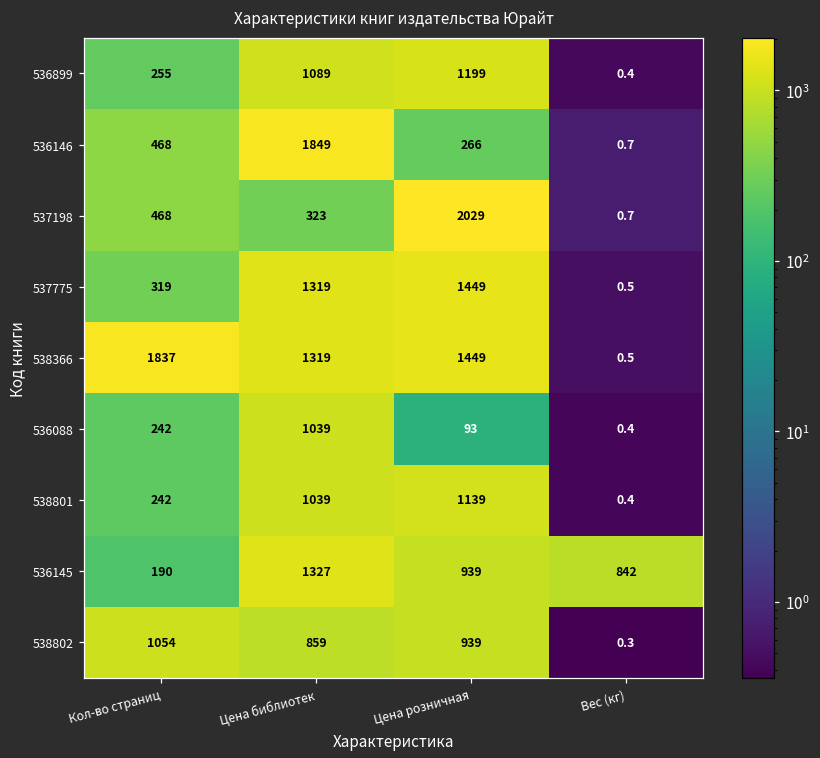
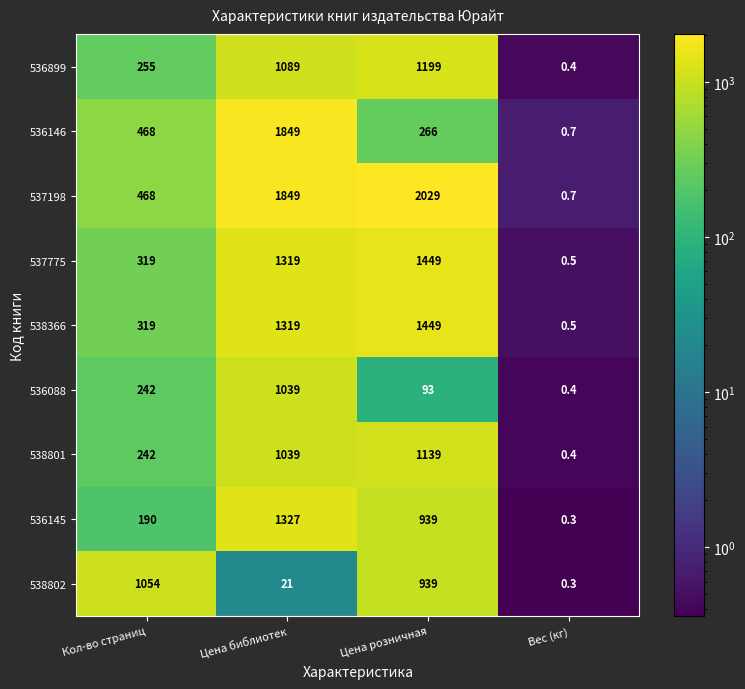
537198, Цена библиотек: 323 -> 1849
538366, Кол-во страниц: 1837 -> 319
536145, Вес (кг): 842 -> 0.3
538802, Цена библиотек: 859 -> 21
